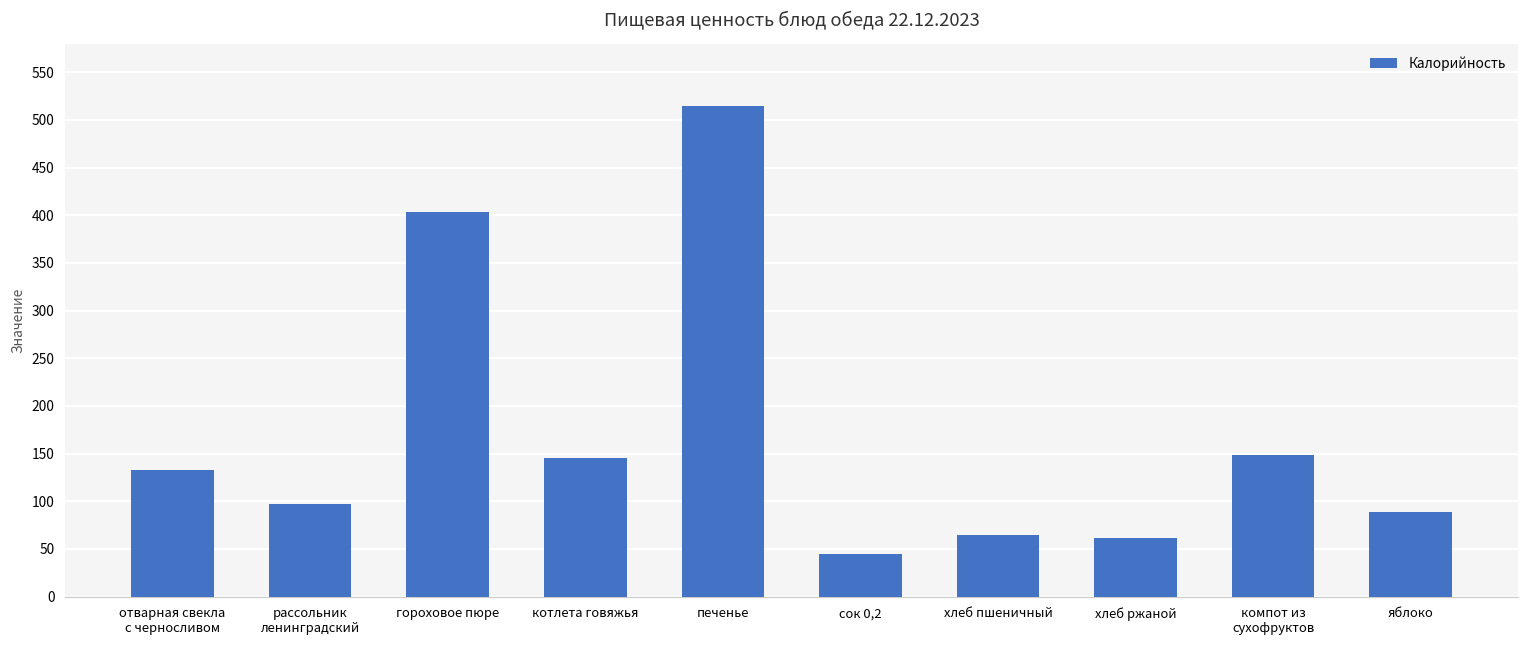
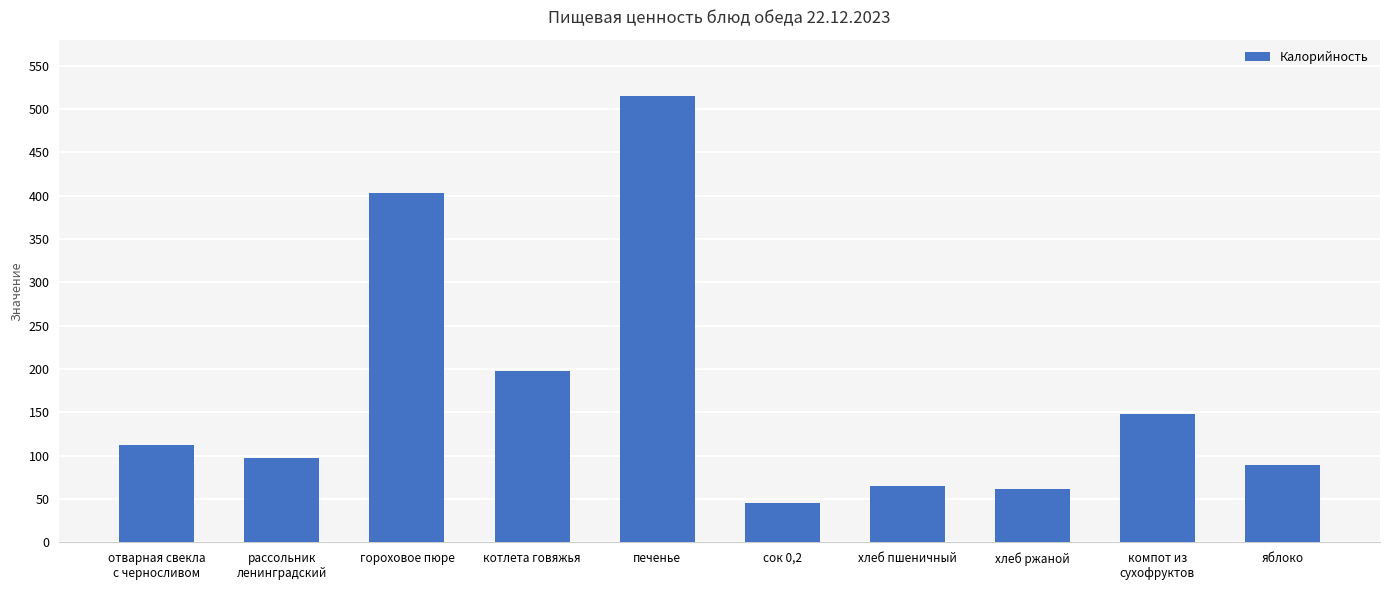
отварная свекла с черносливом: 130 -> 110
котлета говяжья: 150 -> 200
